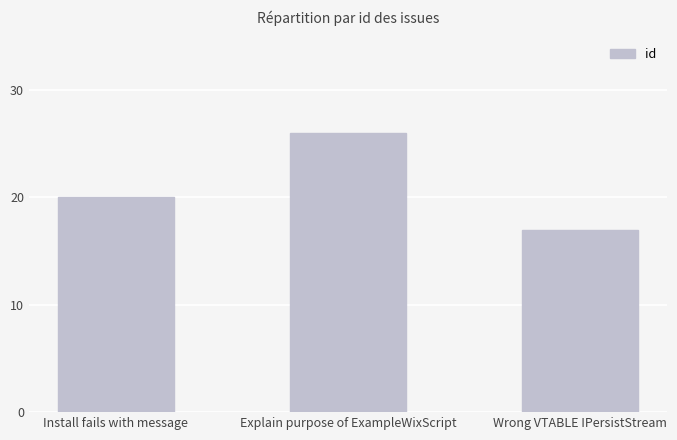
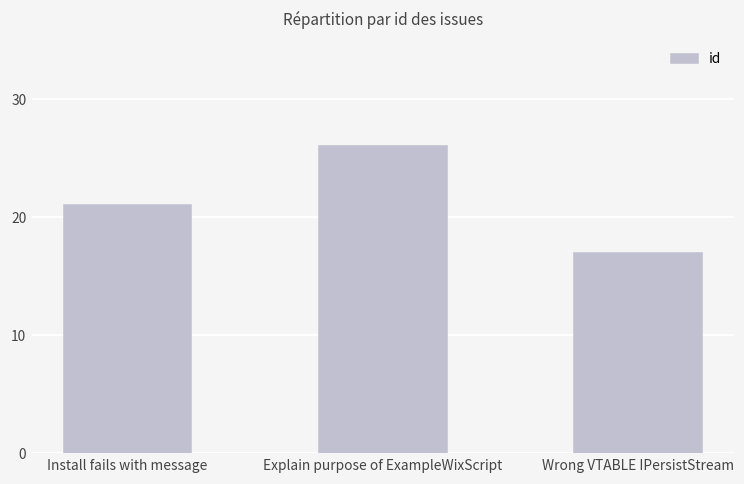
Install fails with message: 20 -> 21
